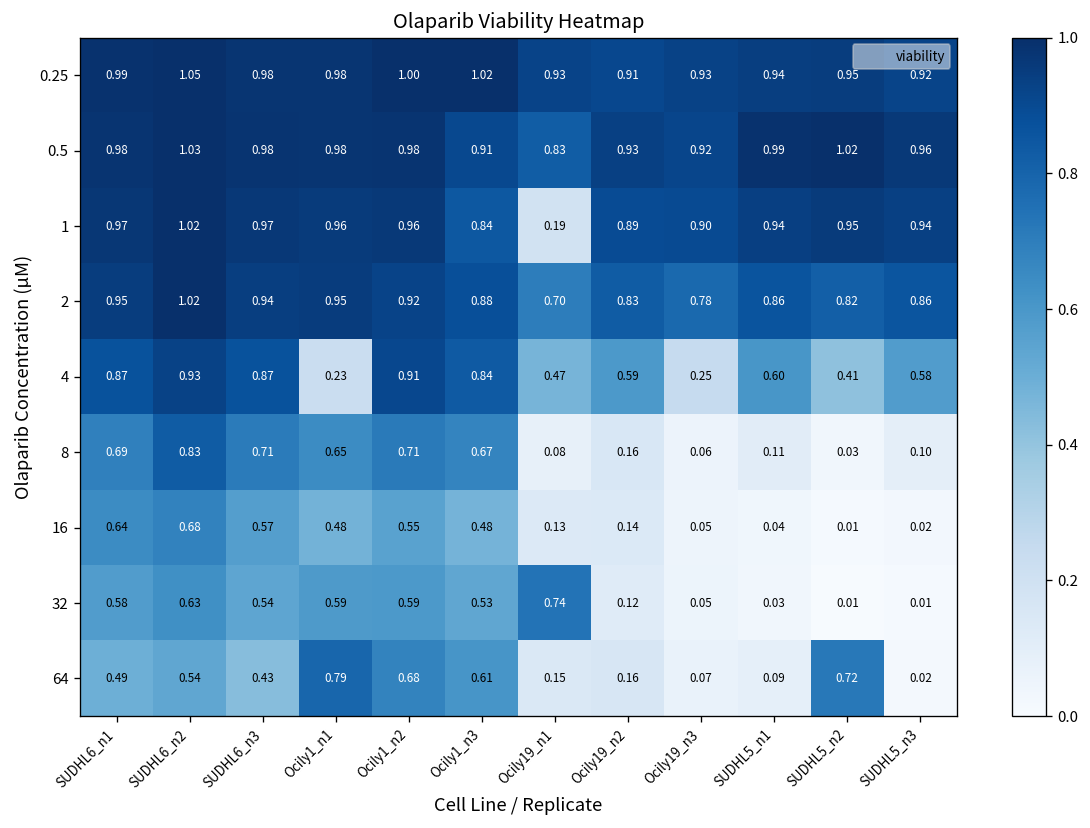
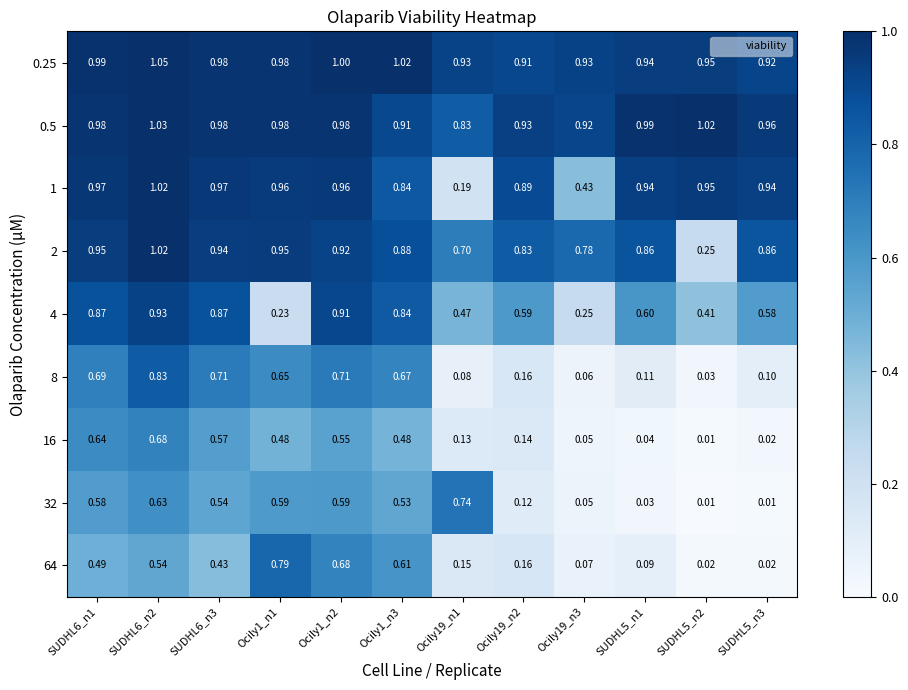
1, Ocily19_n3: 0.90 -> 0.43
2, SUDHL5_n2: 0.82 -> 0.25
64, SUDHL5_n2: 0.72 -> 0.02
